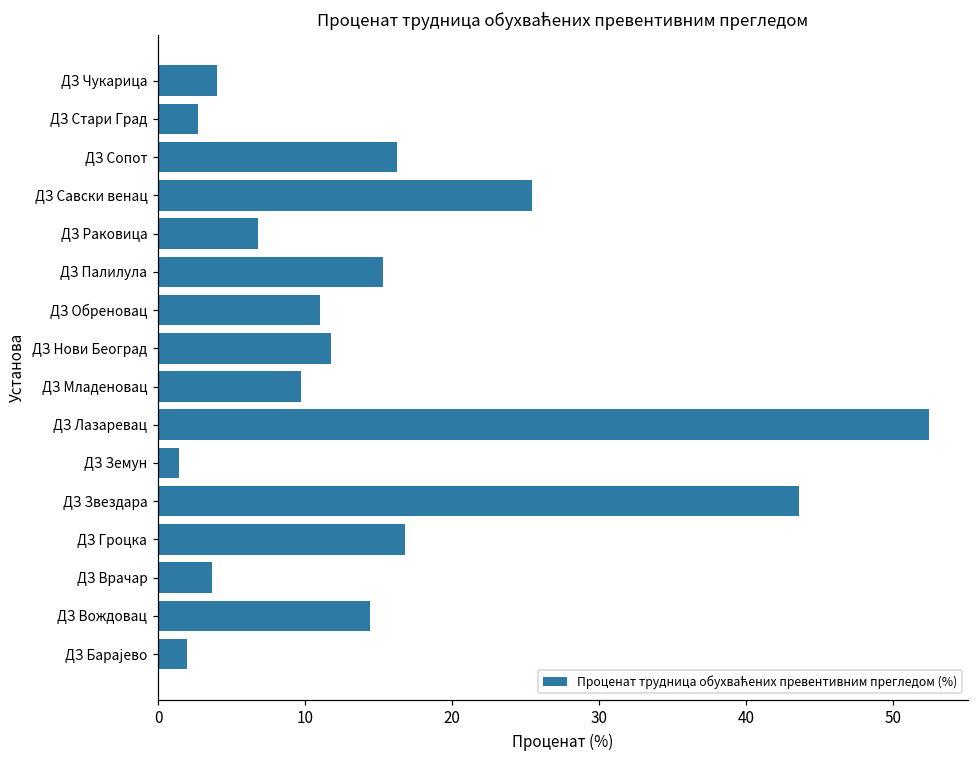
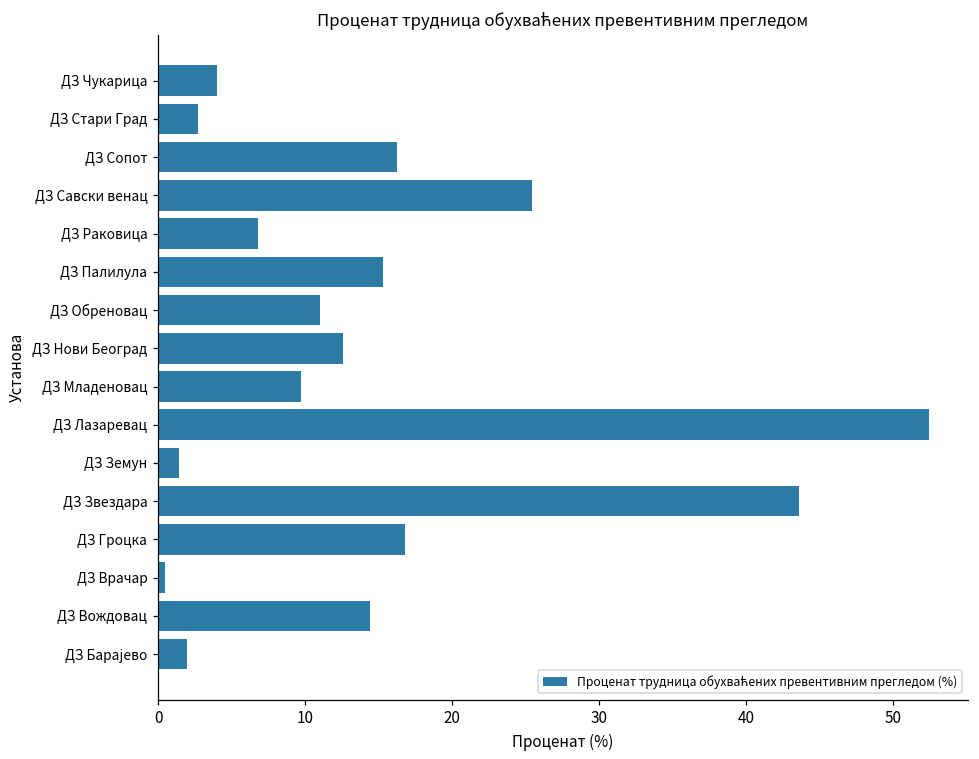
ДЗ Нови Београд: 11.8 -> 12.6
ДЗ Врачар: 3.7 -> 0.5
